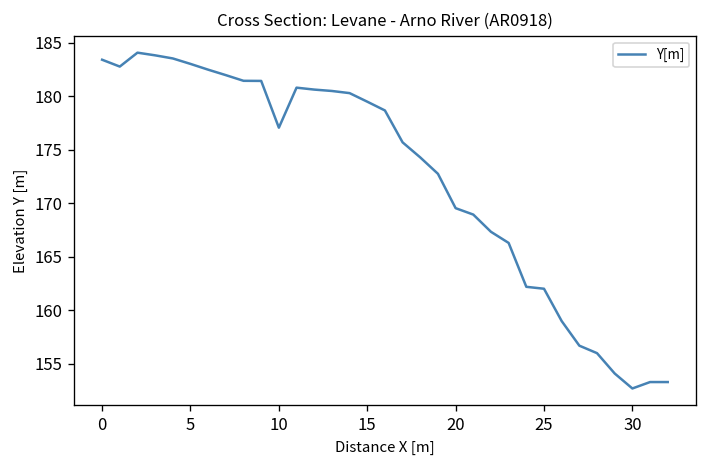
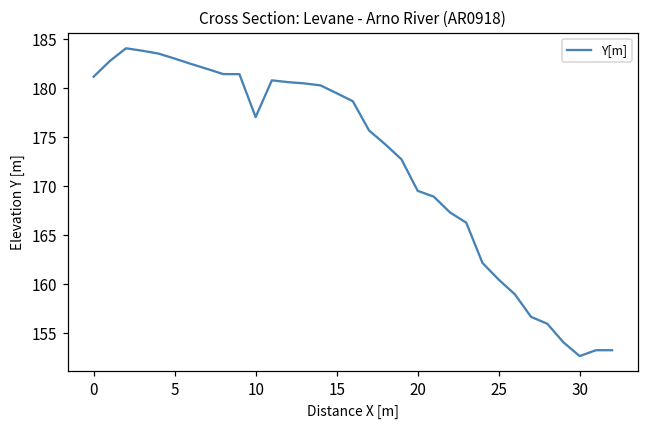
0: 183 -> 181
25: 162 -> 160
